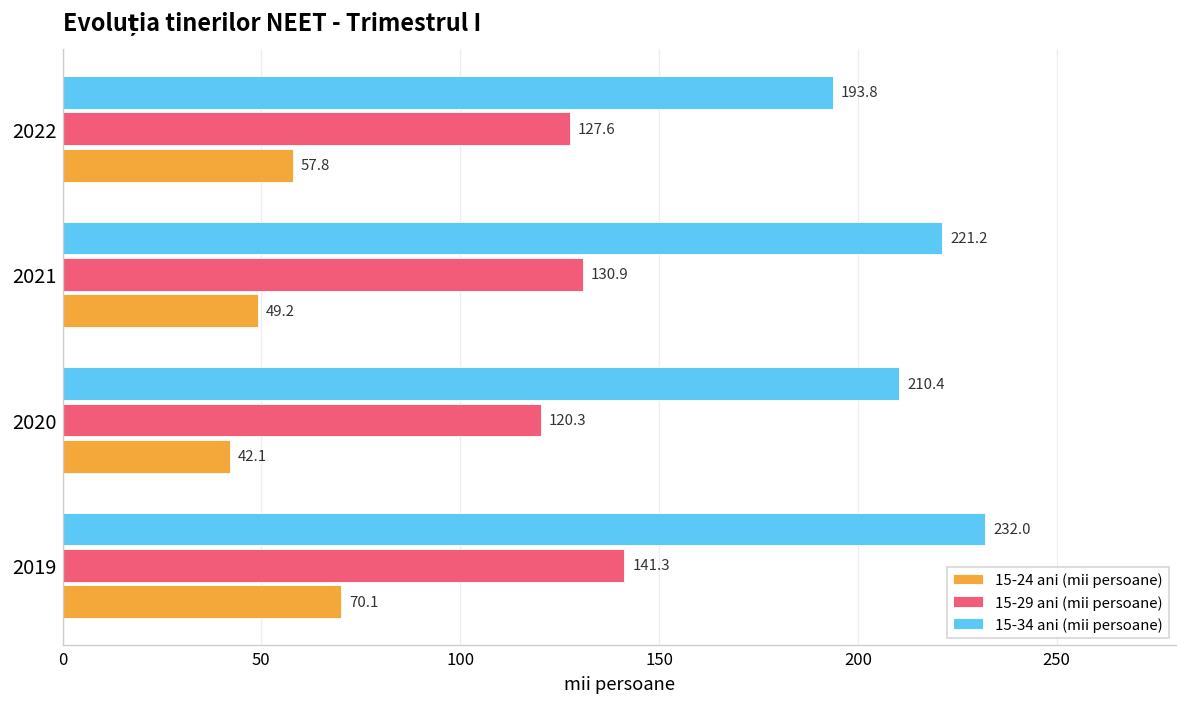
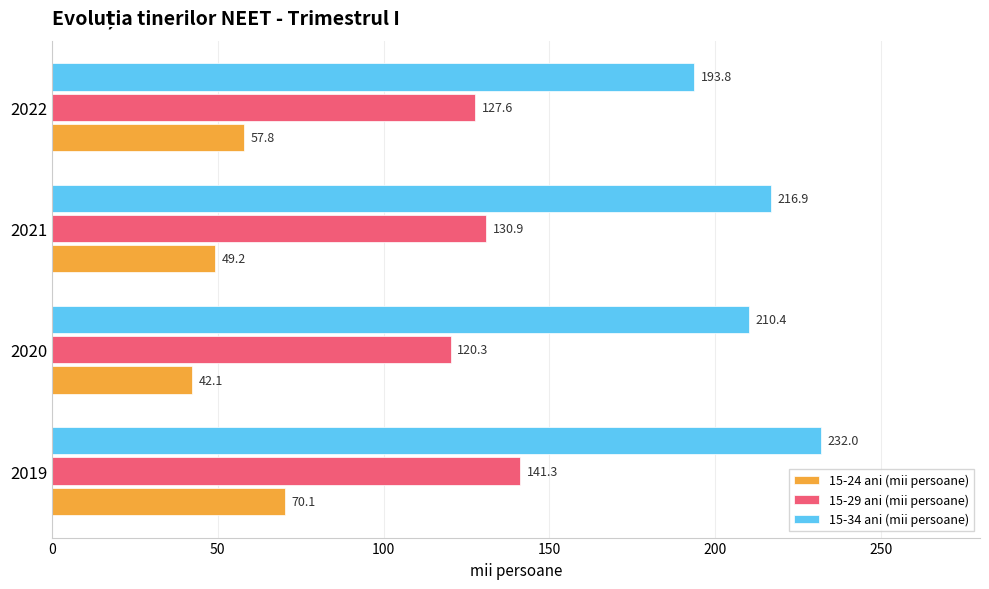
15-34 ani (mii persoane), 2021: 221.2 -> 216.9
